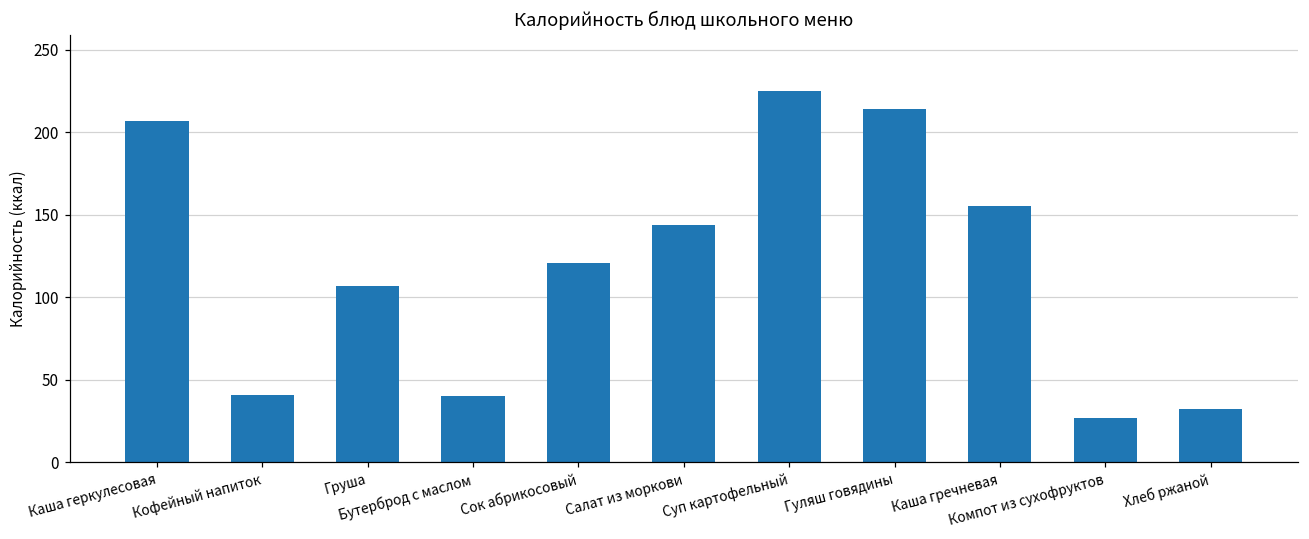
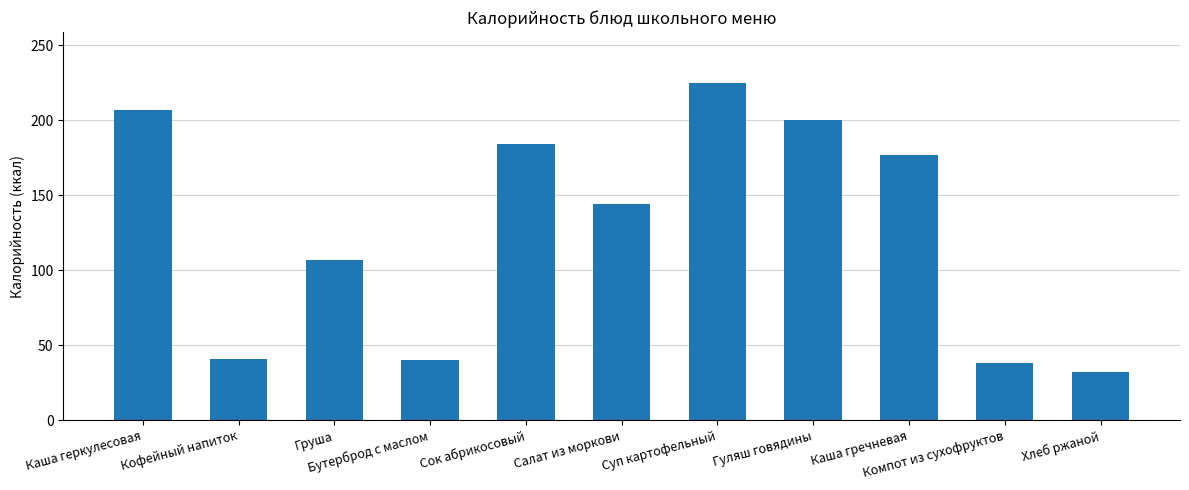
Сок абрикосовый: 121 -> 184
Гуляш говядины: 214 -> 200
Каша гречневая: 155 -> 177
Компот из сухофруктов: 27 -> 38
